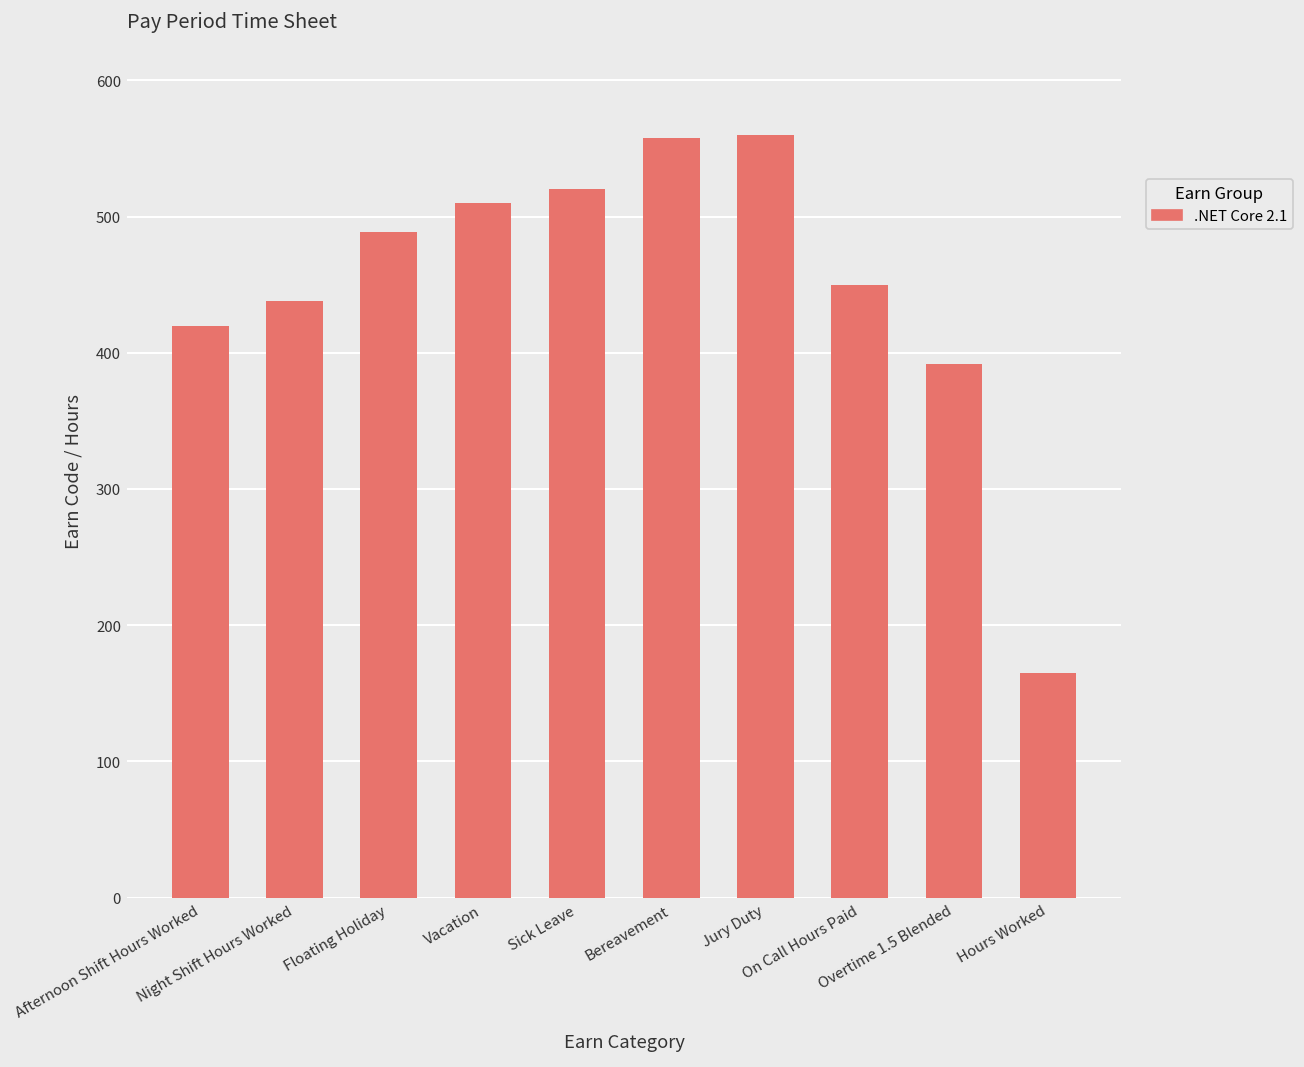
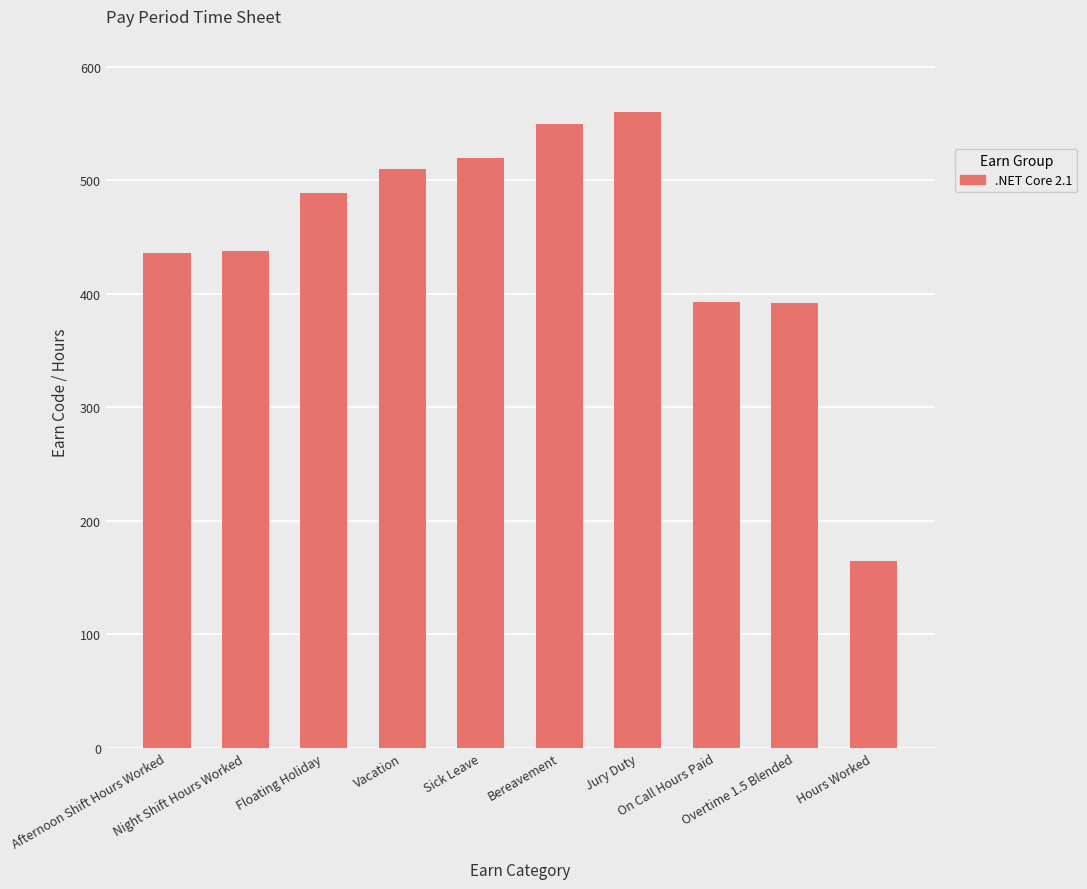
Afternoon Shift Hours Worked: 420 -> 436
Bereavement: 558 -> 550
On Call Hours Paid: 450 -> 393
